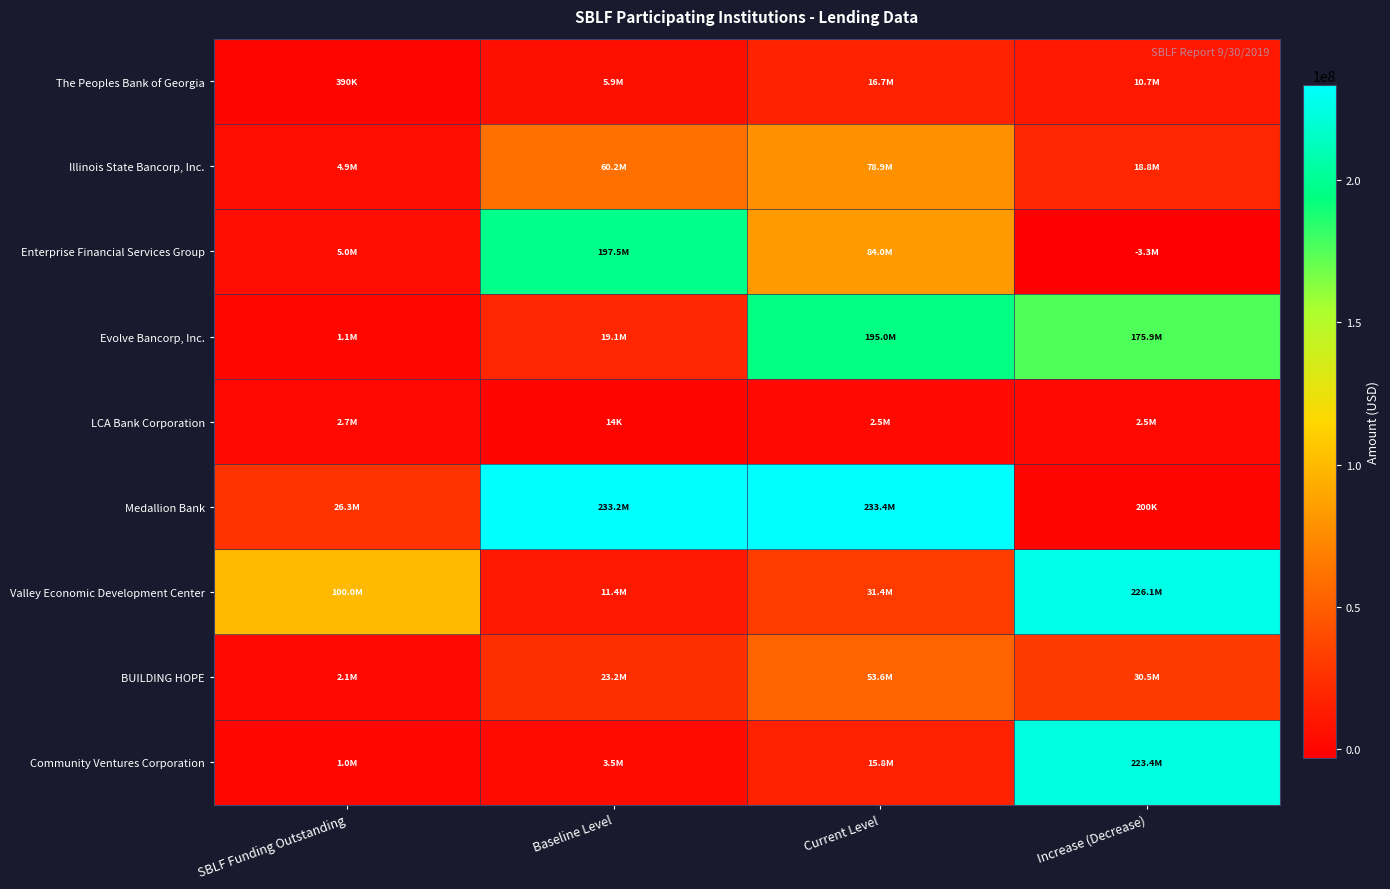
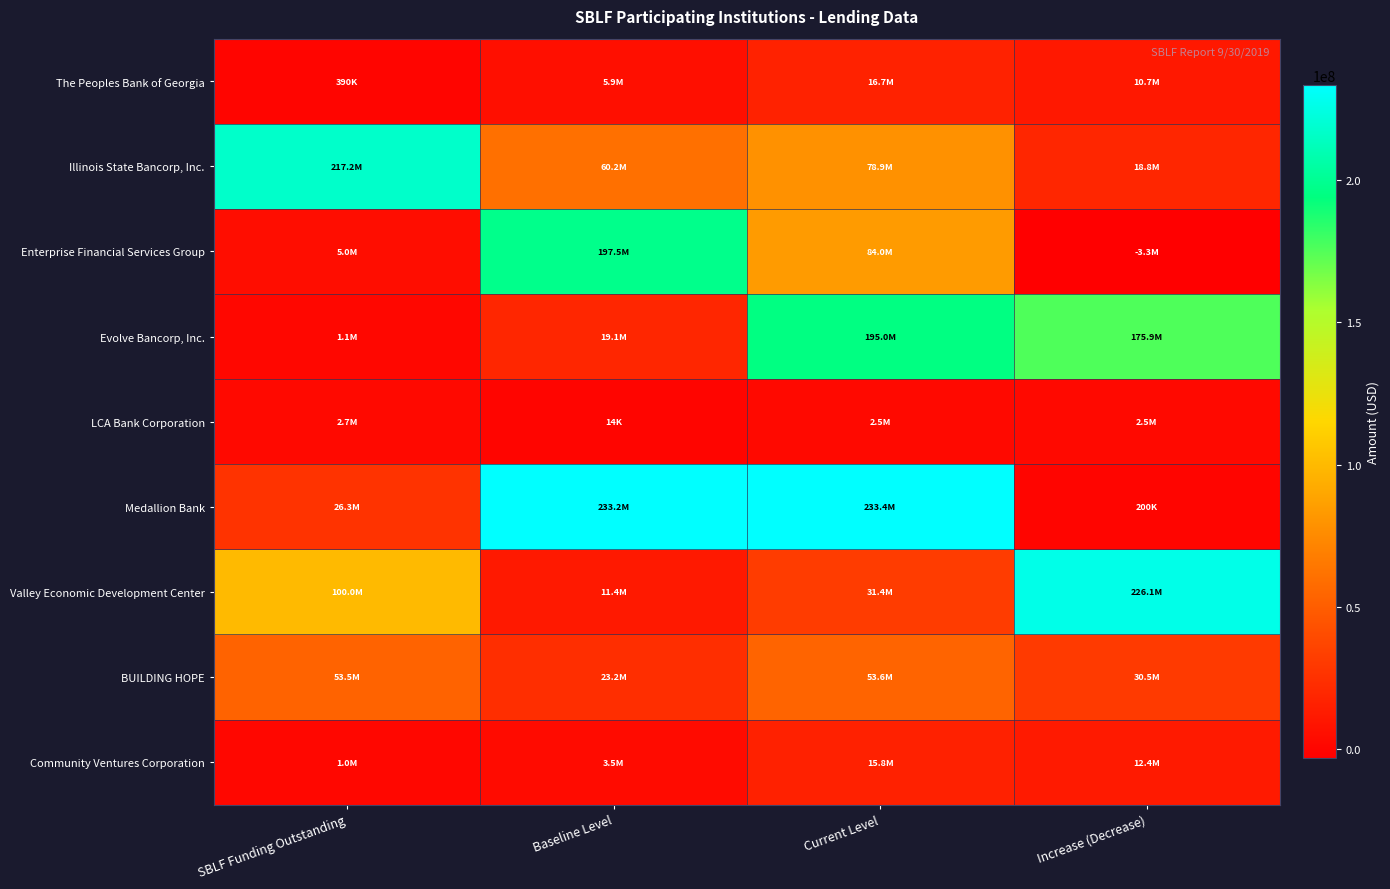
Illinois State Bancorp, Inc., SBLF Funding Outstanding: 4.9M -> 217.2M
BUILDING HOPE, SBLF Funding Outstanding: 2.1M -> 53.5M
Community Ventures Corporation, Increase (Decrease): 223.4M -> 12.4M
